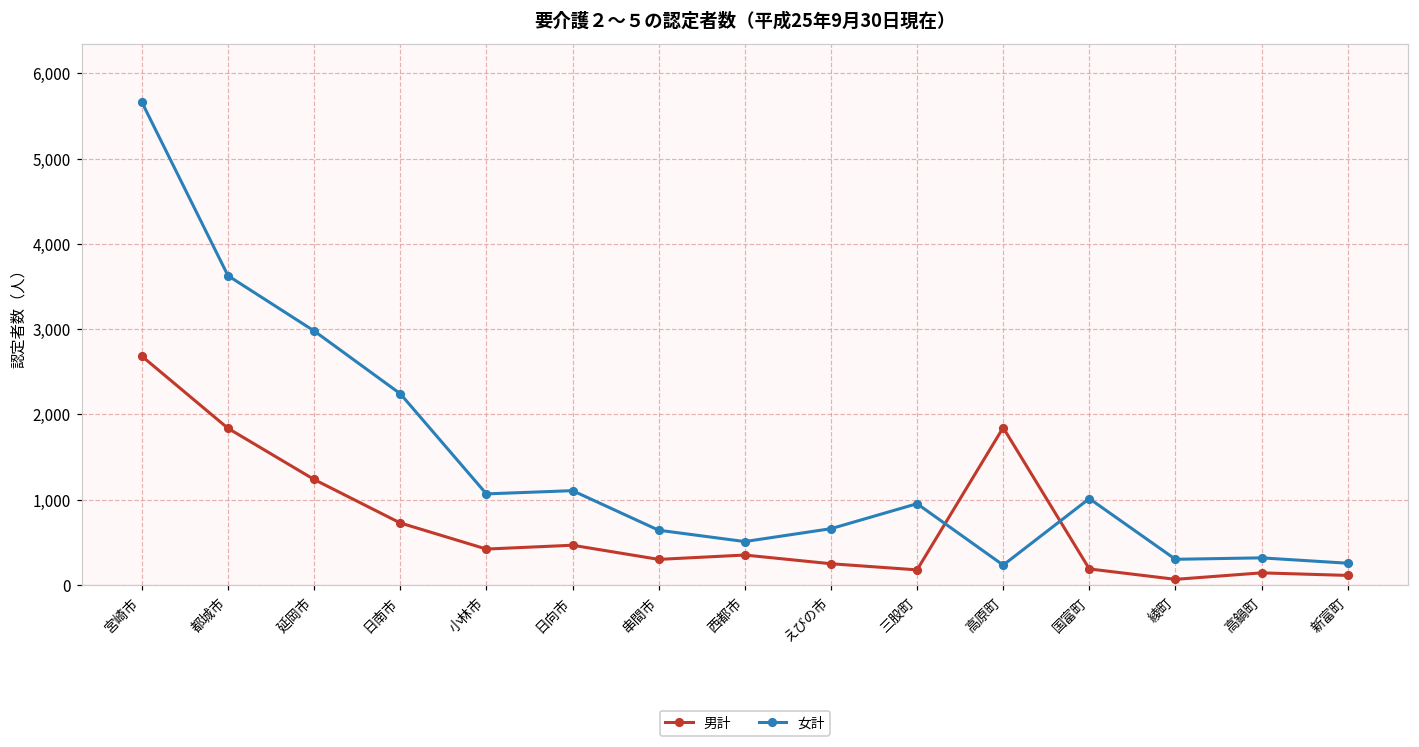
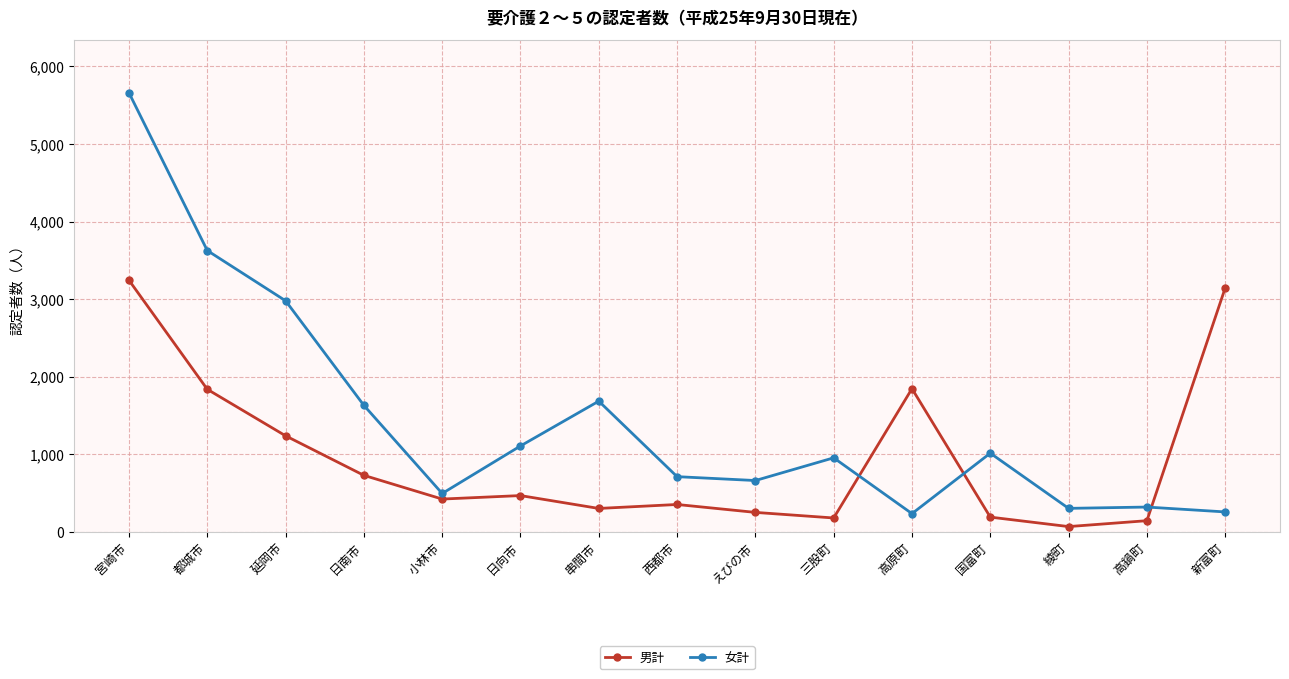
男計, 宮崎市: 2,700 -> 3,200
女計, 日南市: 2,200 -> 1,600
女計, 小林市: 1,100 -> 500
女計, 串間市: 600 -> 1,700
女計, 西都市: 500 -> 700
男計, 新富町: 100 -> 3,100
